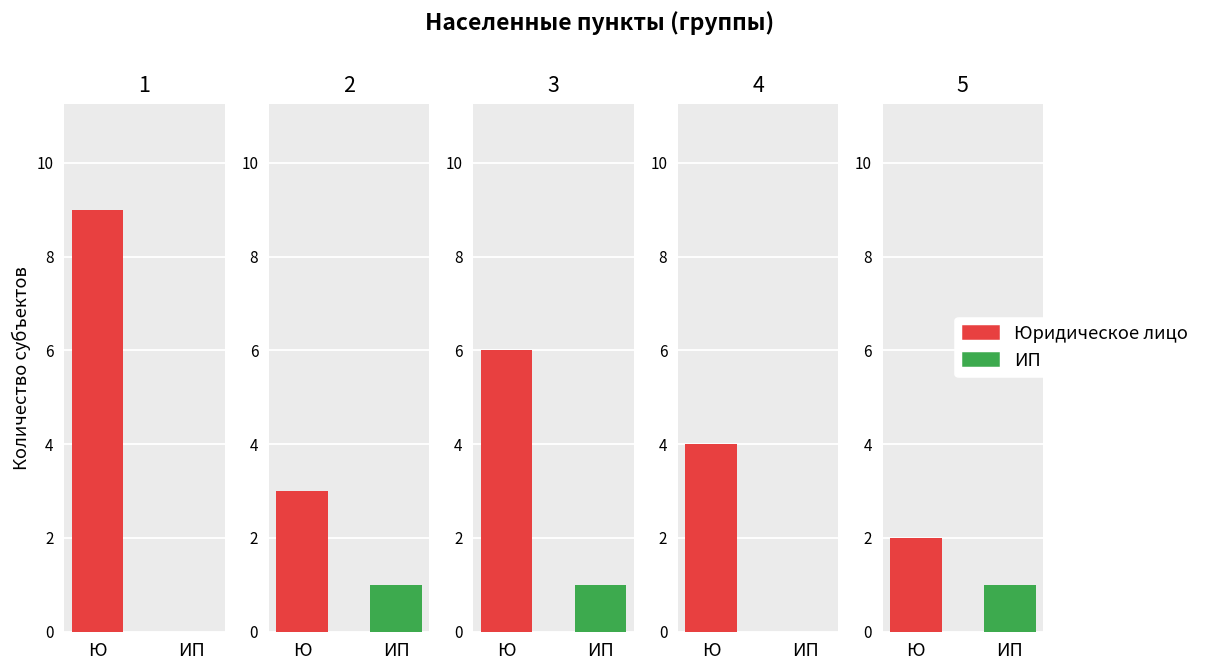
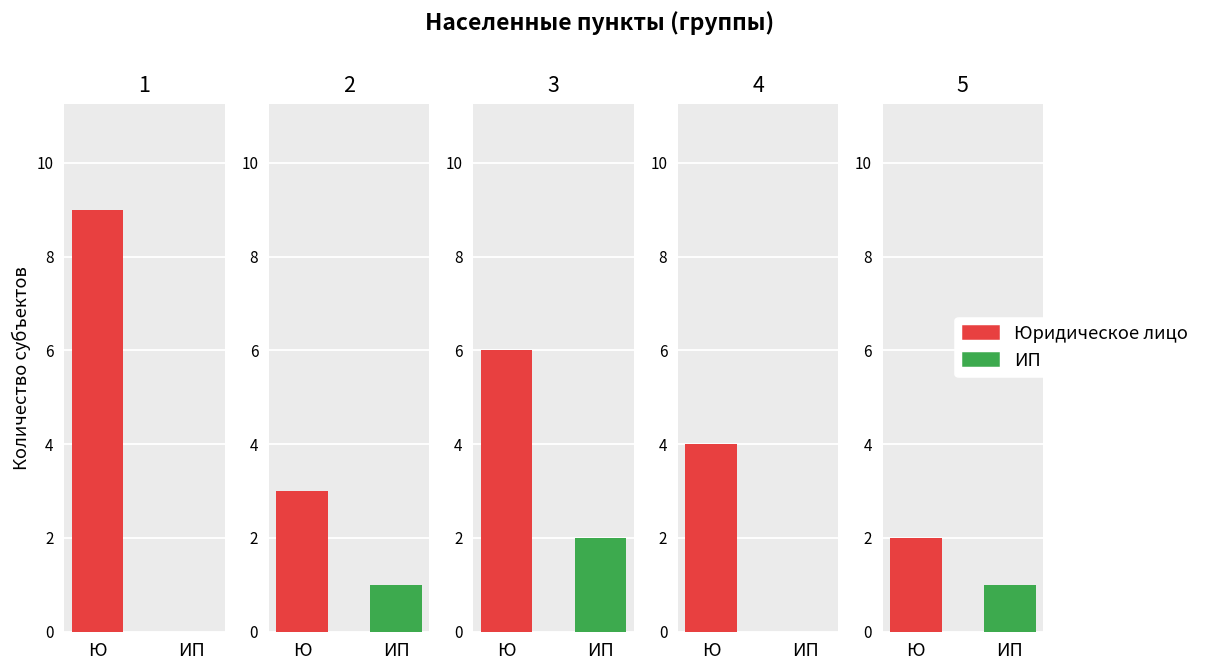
3, ИП: 1 -> 2
